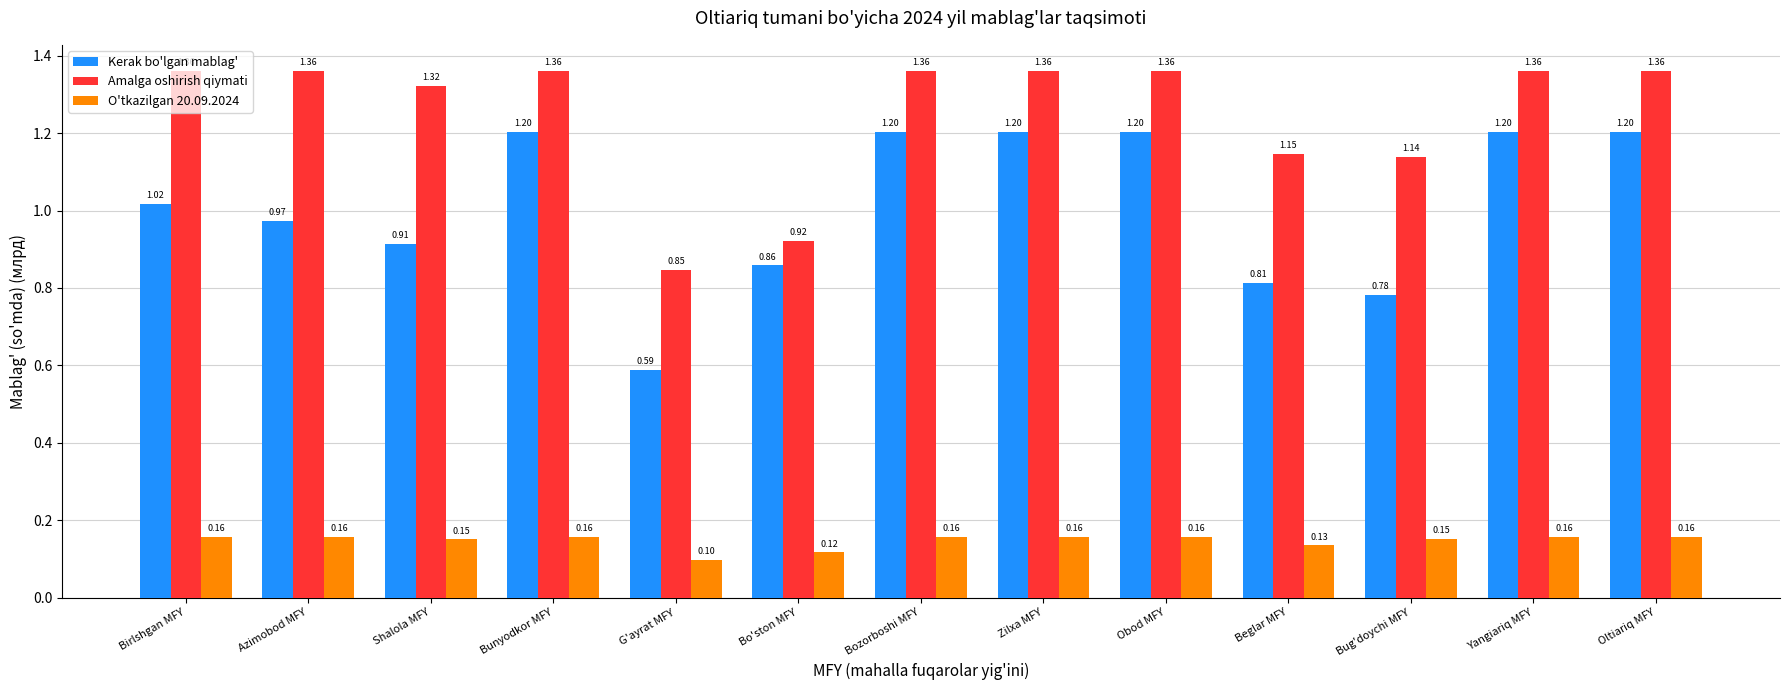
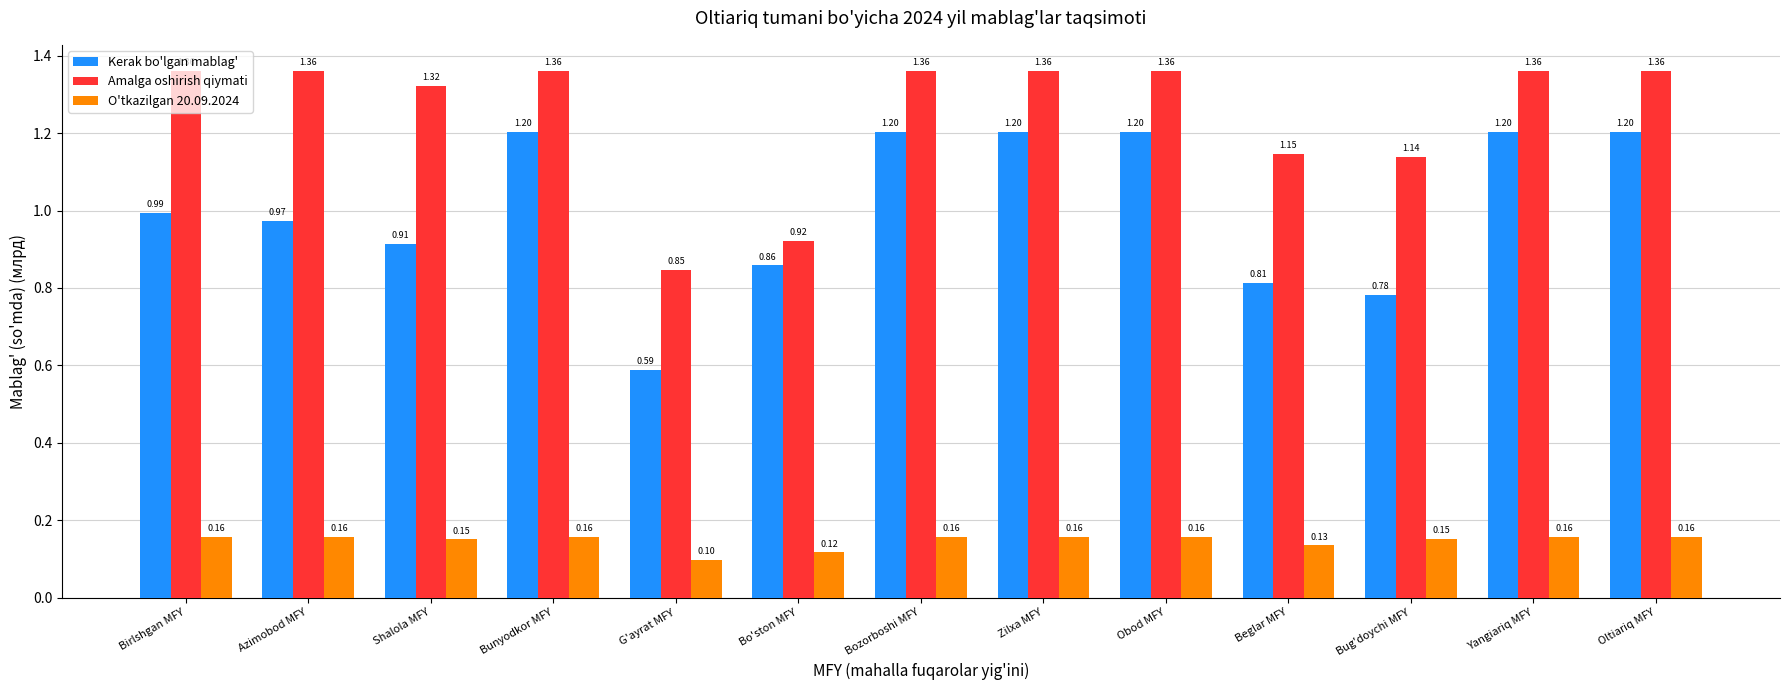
Kerak bo'lgan mablag', Birlshgan MFY: 1.02 -> 0.99
